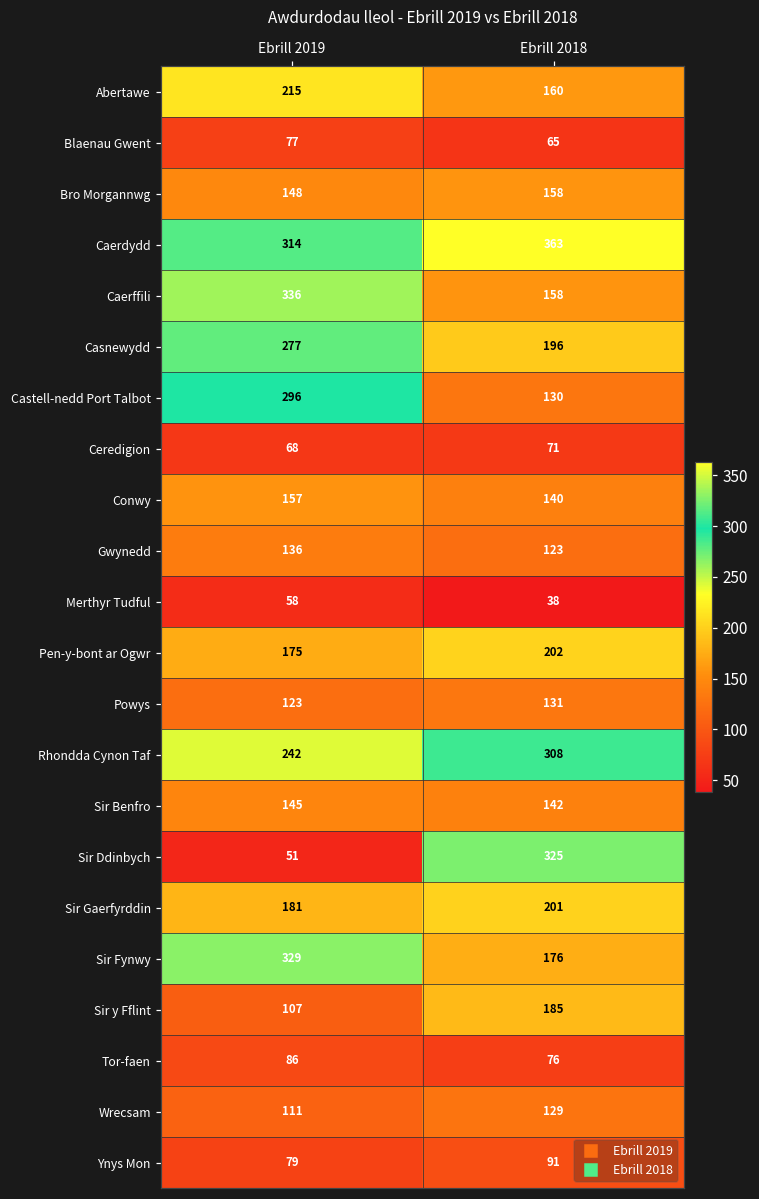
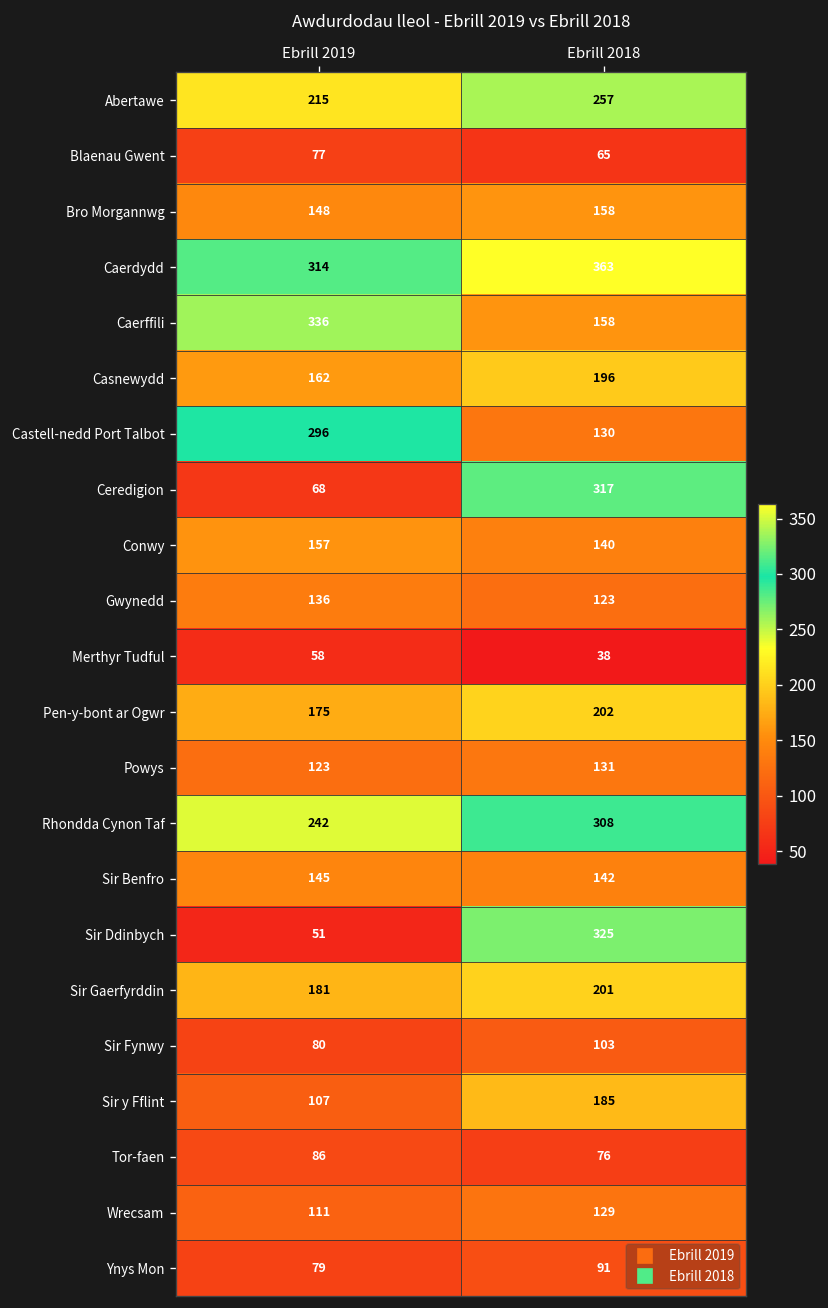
Abertawe, Ebrill 2018: 160 -> 257
Casnewydd, Ebrill 2019: 277 -> 162
Ceredigion, Ebrill 2018: 71 -> 317
Sir Fynwy, Ebrill 2019: 329 -> 80
Sir Fynwy, Ebrill 2018: 176 -> 103
